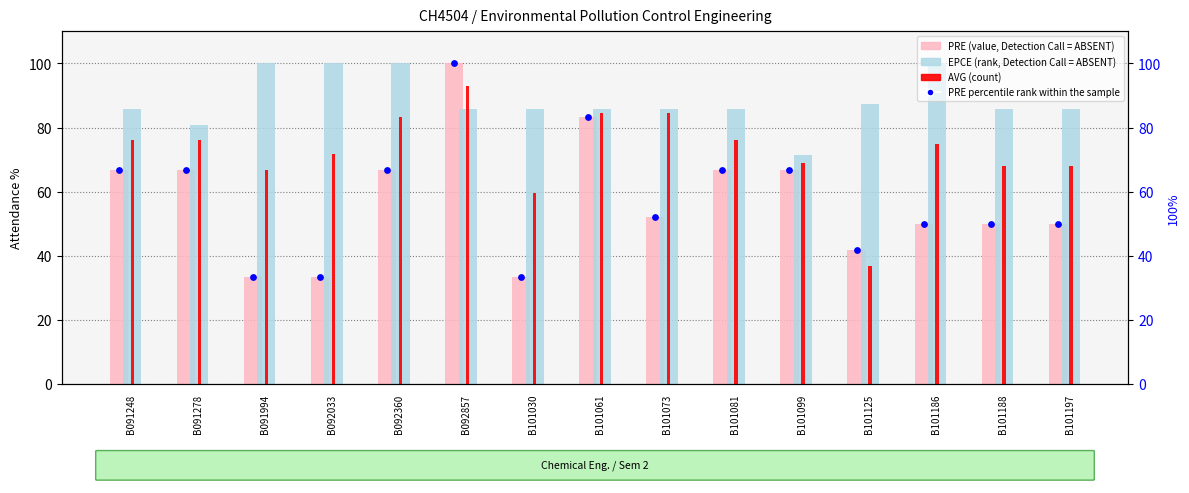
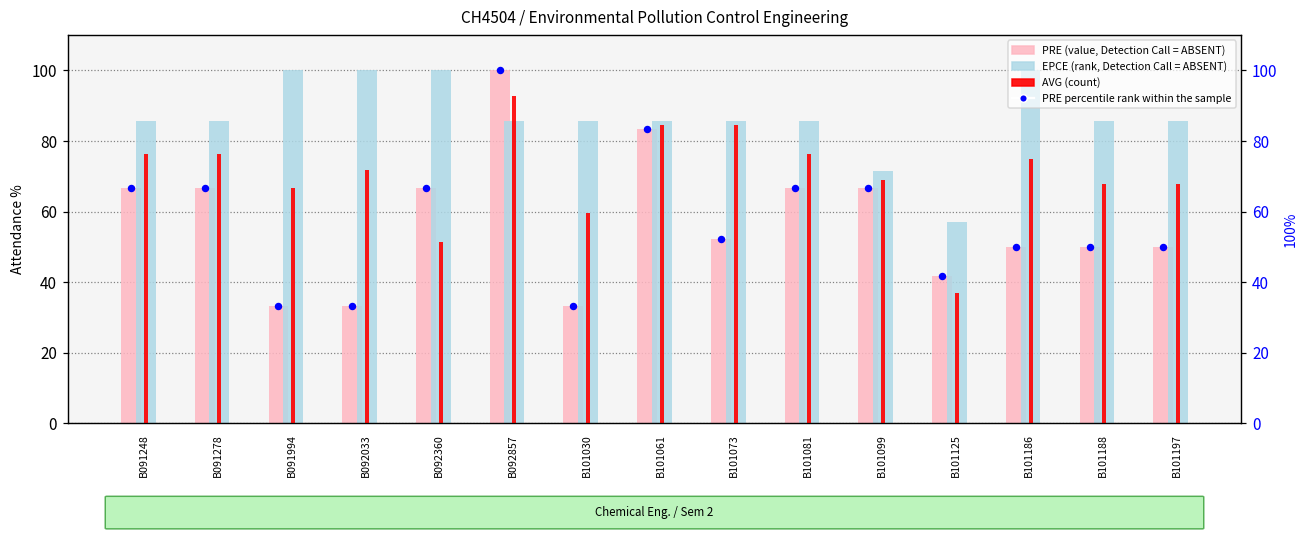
EPCE (rank, Detection Call = ABSENT), B091278: 81 -> 86
AVG (count), B092360: 83 -> 51
EPCE (rank, Detection Call = ABSENT), B101125: 87 -> 57
